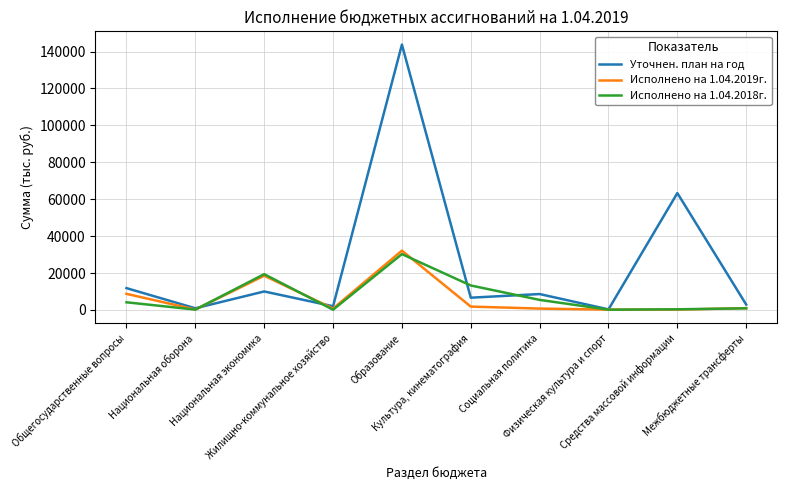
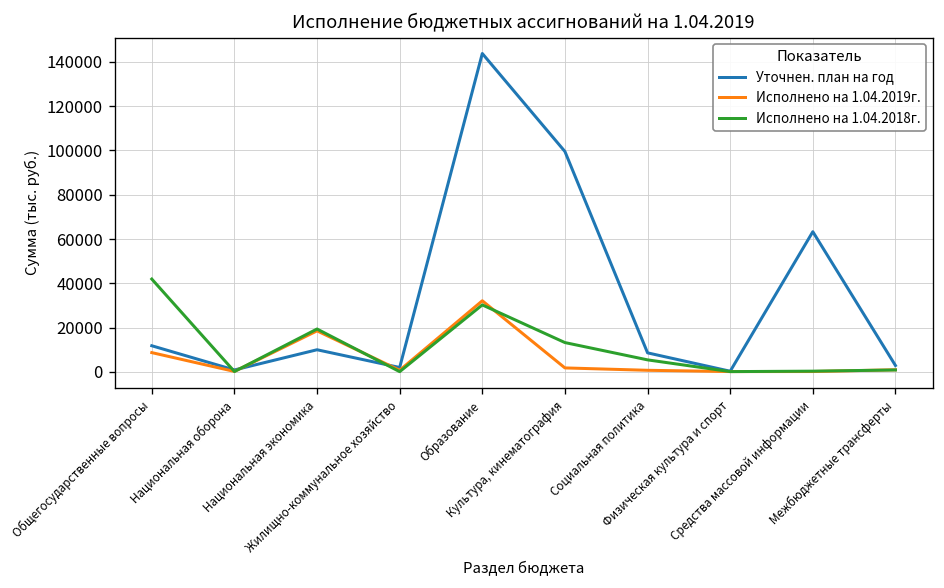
Исполнено на 1.04.2018г., Общегосударственные вопросы: 4000 -> 42000
Уточнен. план на год, Культура, кинематография: 7000 -> 100000
